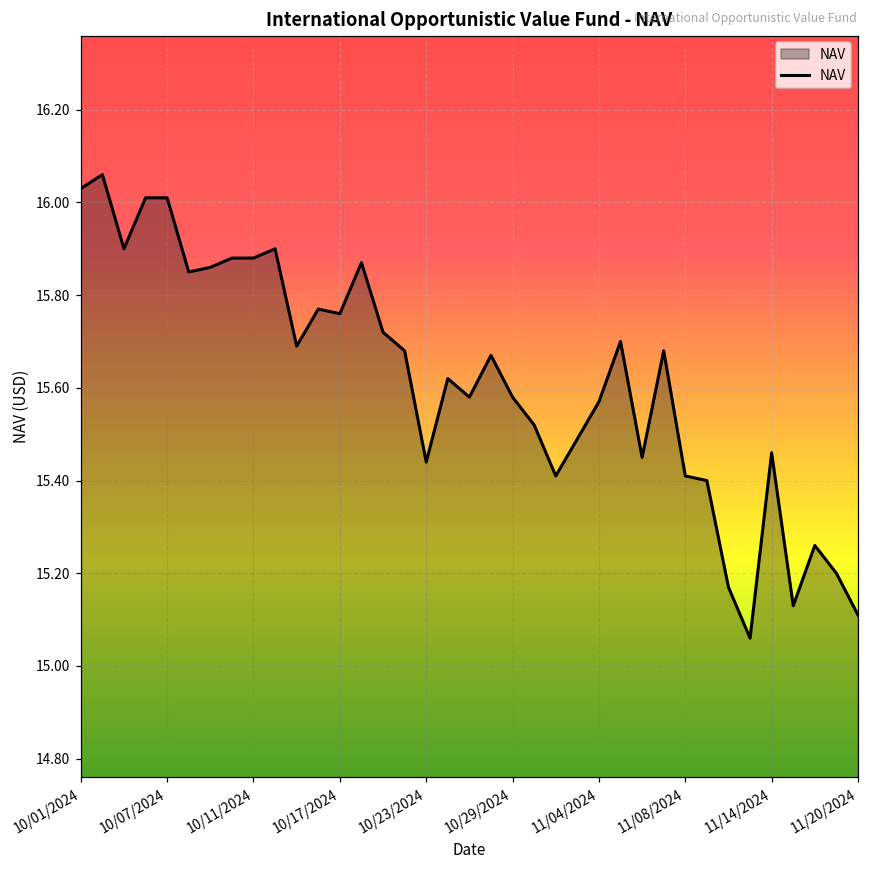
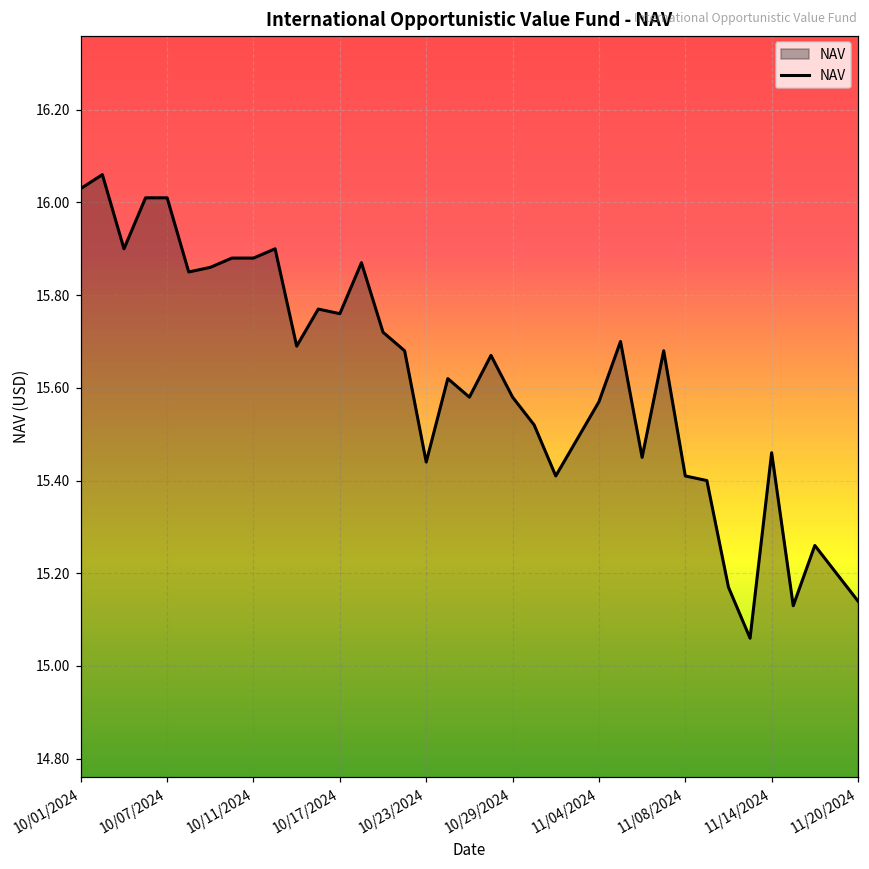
11/20/2024: 15.11 -> 15.14
